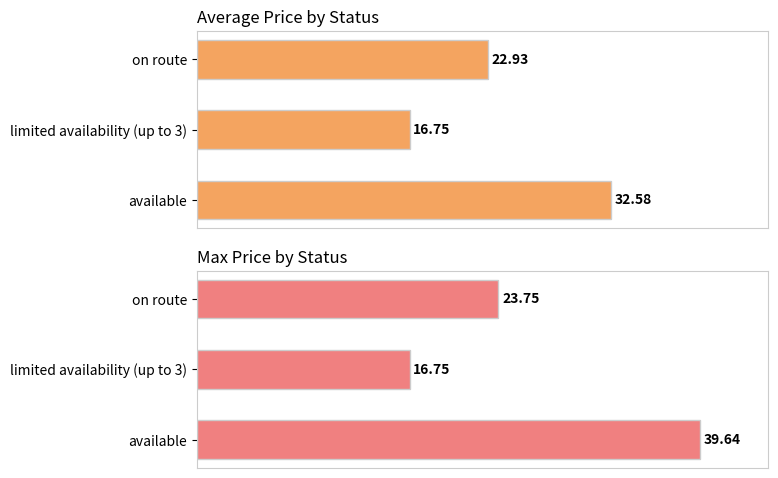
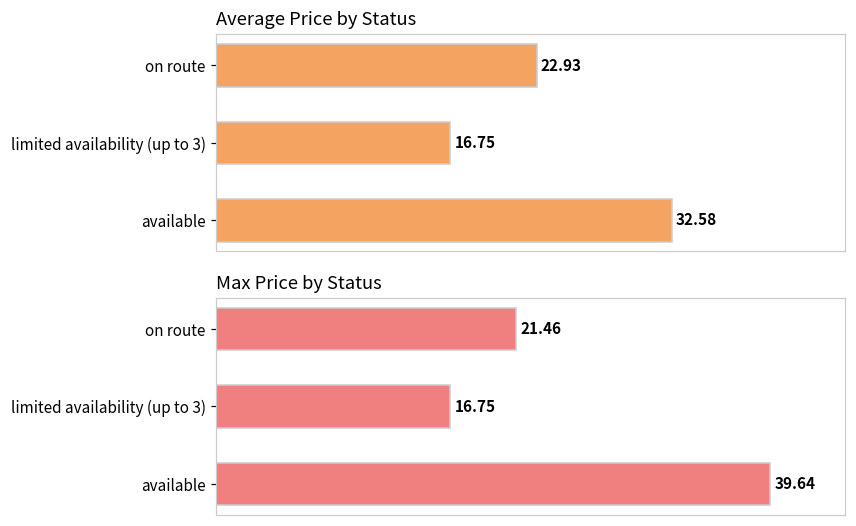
Max Price by Status, on route: 23.75 -> 21.46
